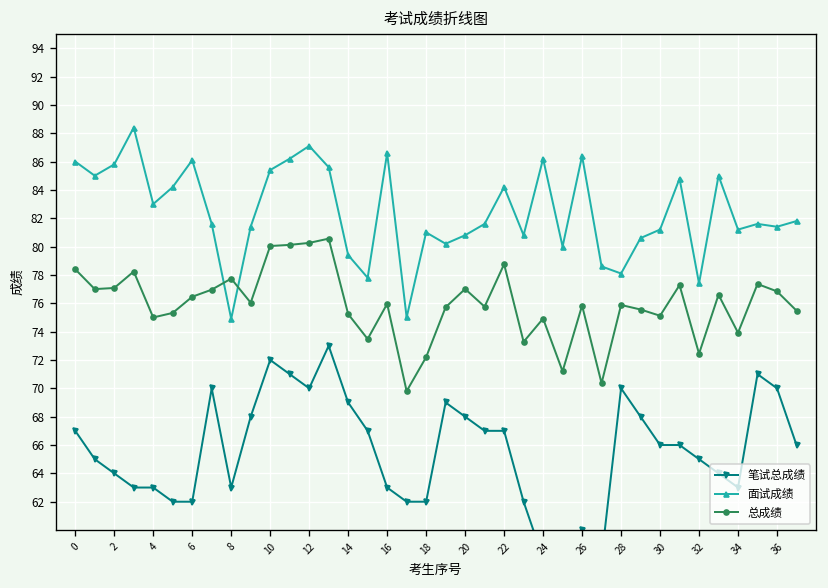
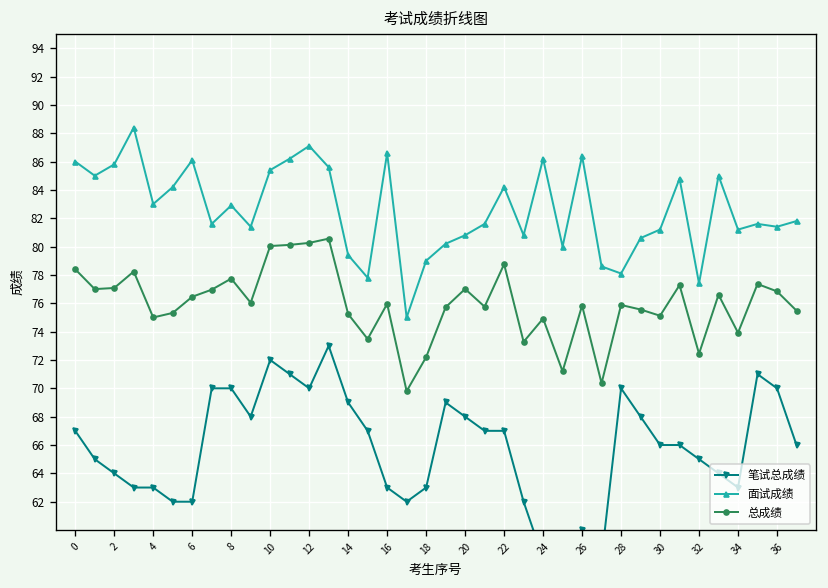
笔试总成绩, 8: 63 -> 70
面试成绩, 8: 74.9 -> 82.9
笔试总成绩, 18: 62 -> 63
面试成绩, 18: 81 -> 79
